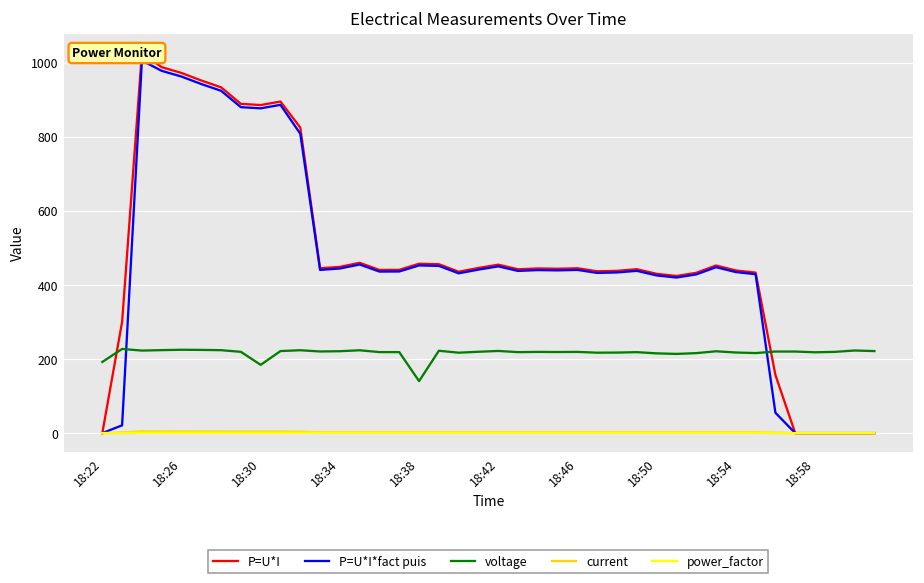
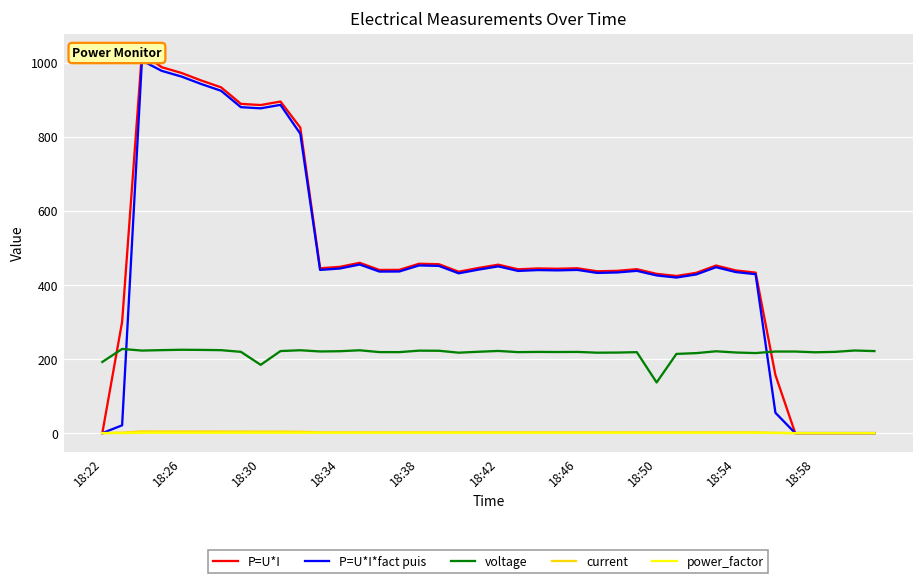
voltage, 18:38: 140 -> 220
voltage, 18:50: 220 -> 140
